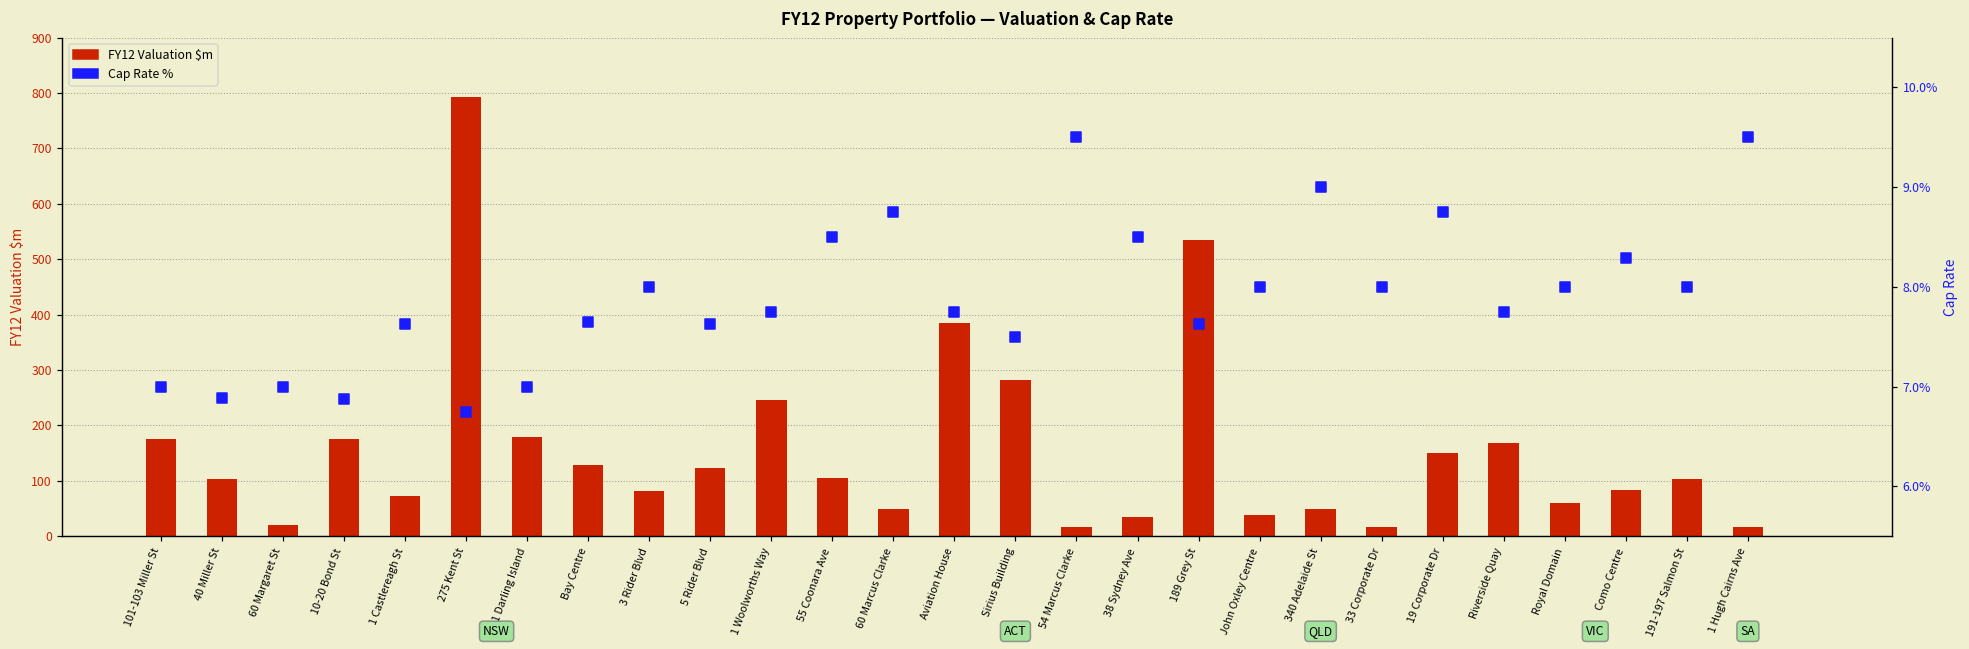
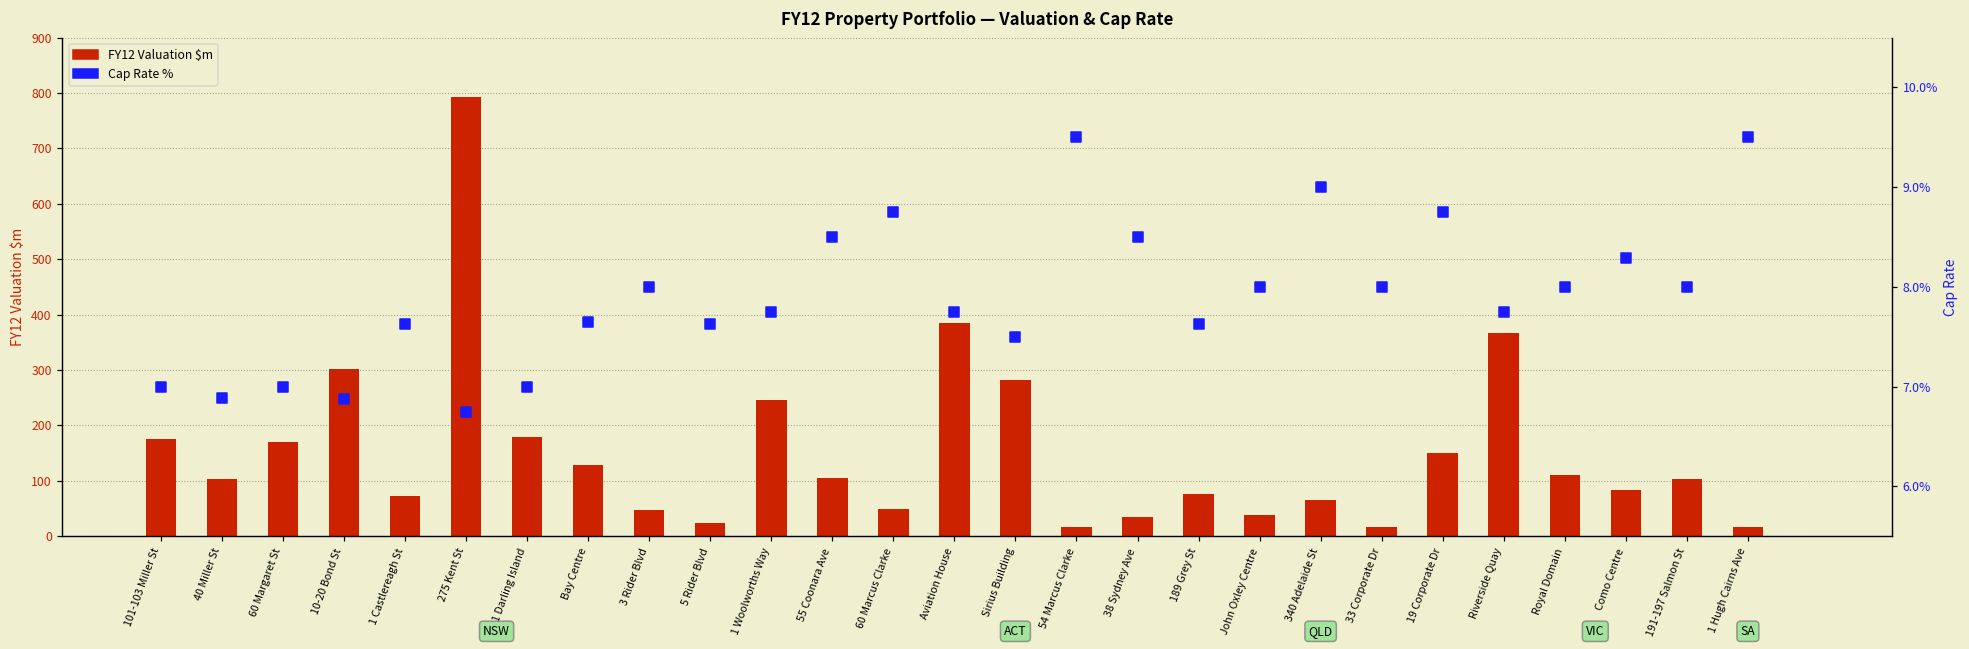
FY12 Valuation $m, 60 Margaret St: 20 -> 170
FY12 Valuation $m, 10-20 Bond St: 180 -> 300
FY12 Valuation $m, 3 Rider Blvd: 80 -> 50
FY12 Valuation $m, 5 Rider Blvd: 120 -> 20
FY12 Valuation $m, 189 Grey St: 530 -> 80
FY12 Valuation $m, 340 Adelaide St: 50 -> 70
FY12 Valuation $m, Riverside Quay: 170 -> 370
FY12 Valuation $m, Royal Domain: 60 -> 110
